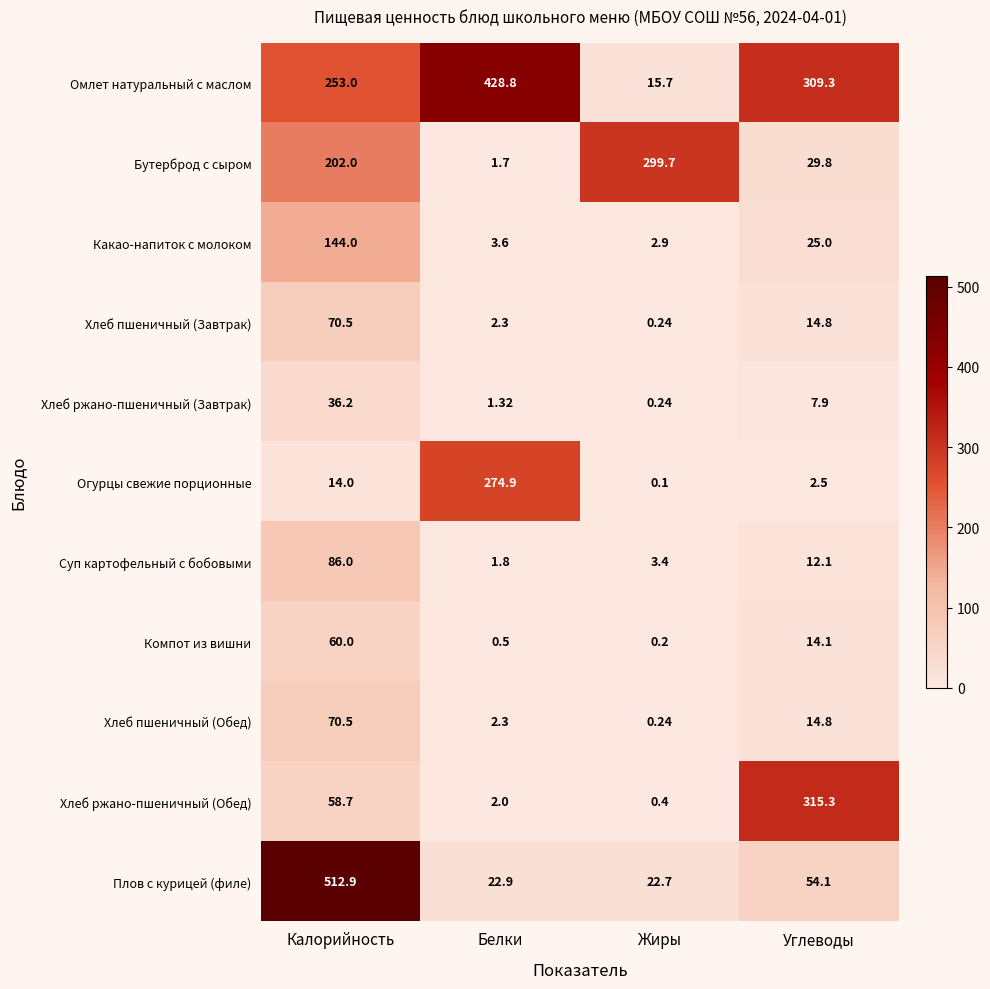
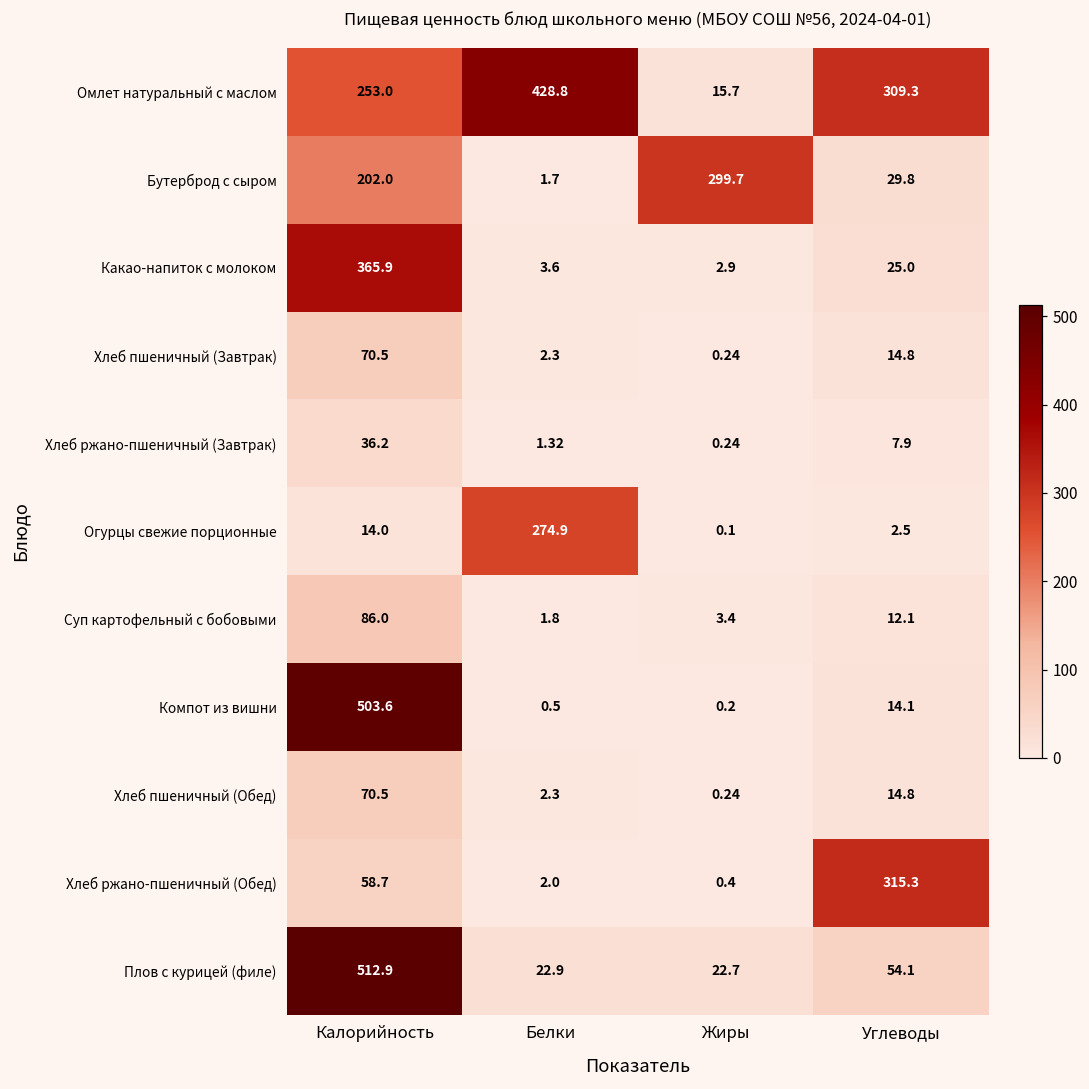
Какао-напиток с молоком, Калорийность: 144.0 -> 365.9
Компот из вишни, Калорийность: 60.0 -> 503.6
